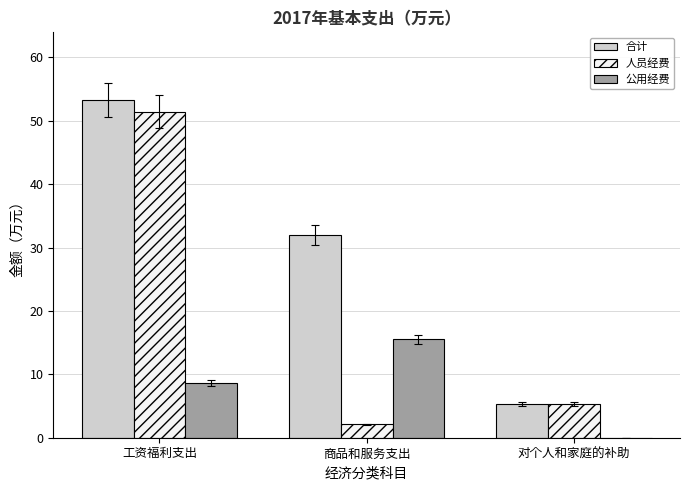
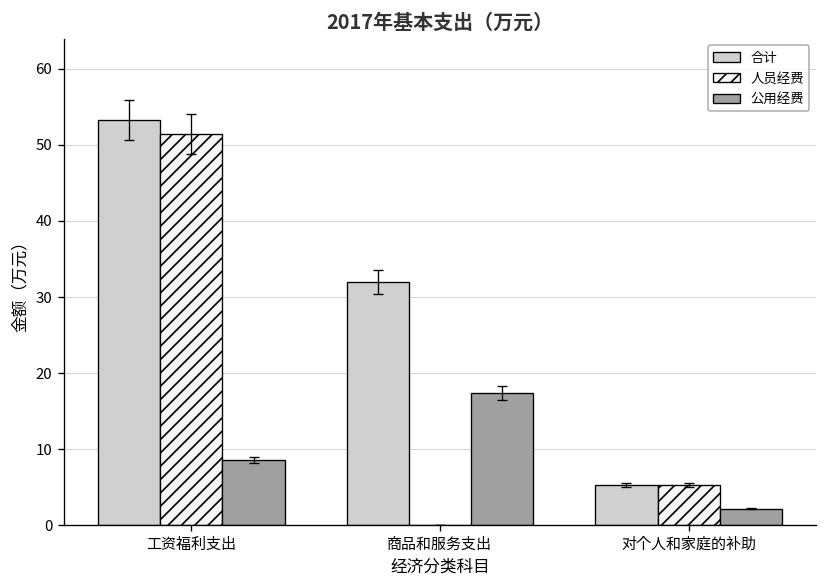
人员经费, 商品和服务支出: 2 -> 0
公用经费, 商品和服务支出: 16 -> 17
公用经费, 对个人和家庭的补助: 0 -> 2
